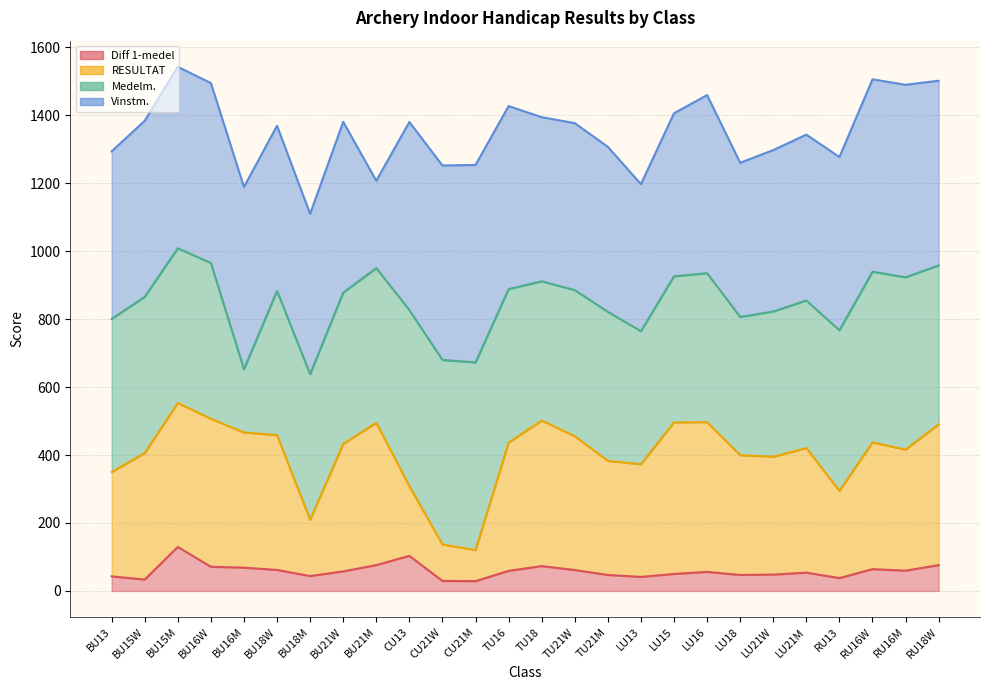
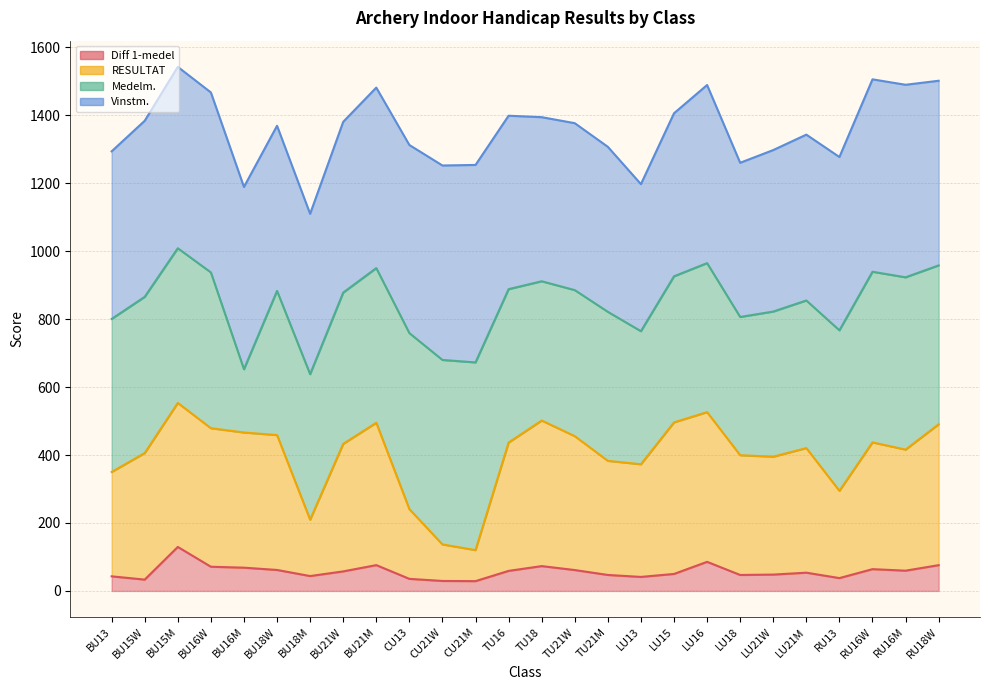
RESULTAT, BU16W: 440 -> 410
Vinstm., BU21M: 260 -> 530
Diff 1-medel, CU13: 100 -> 40
Vinstm., TU16: 540 -> 510
Diff 1-medel, LU16: 60 -> 90
